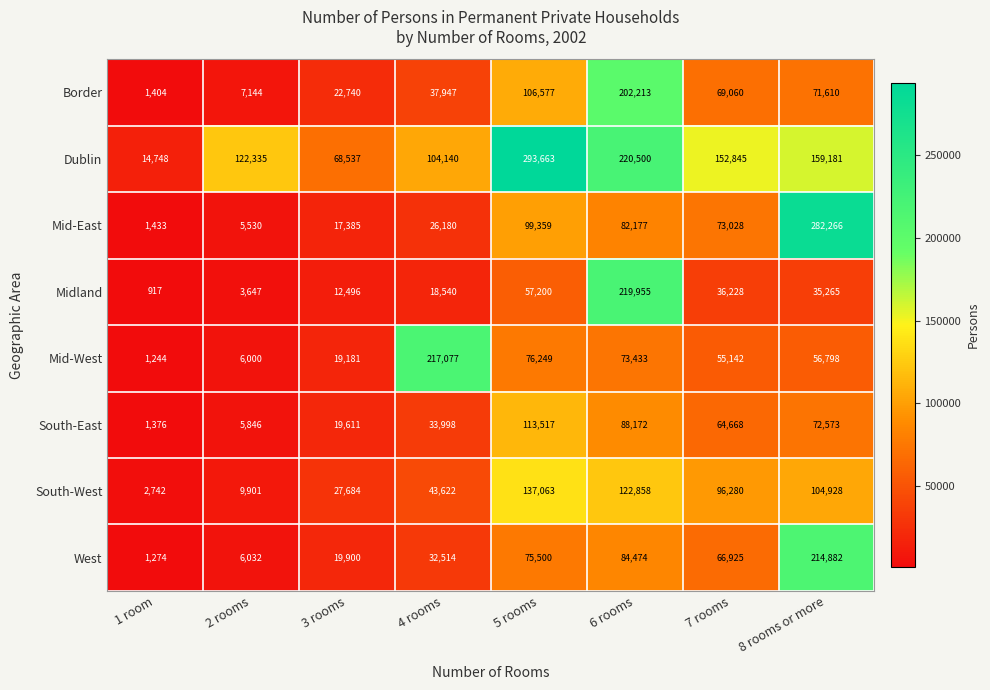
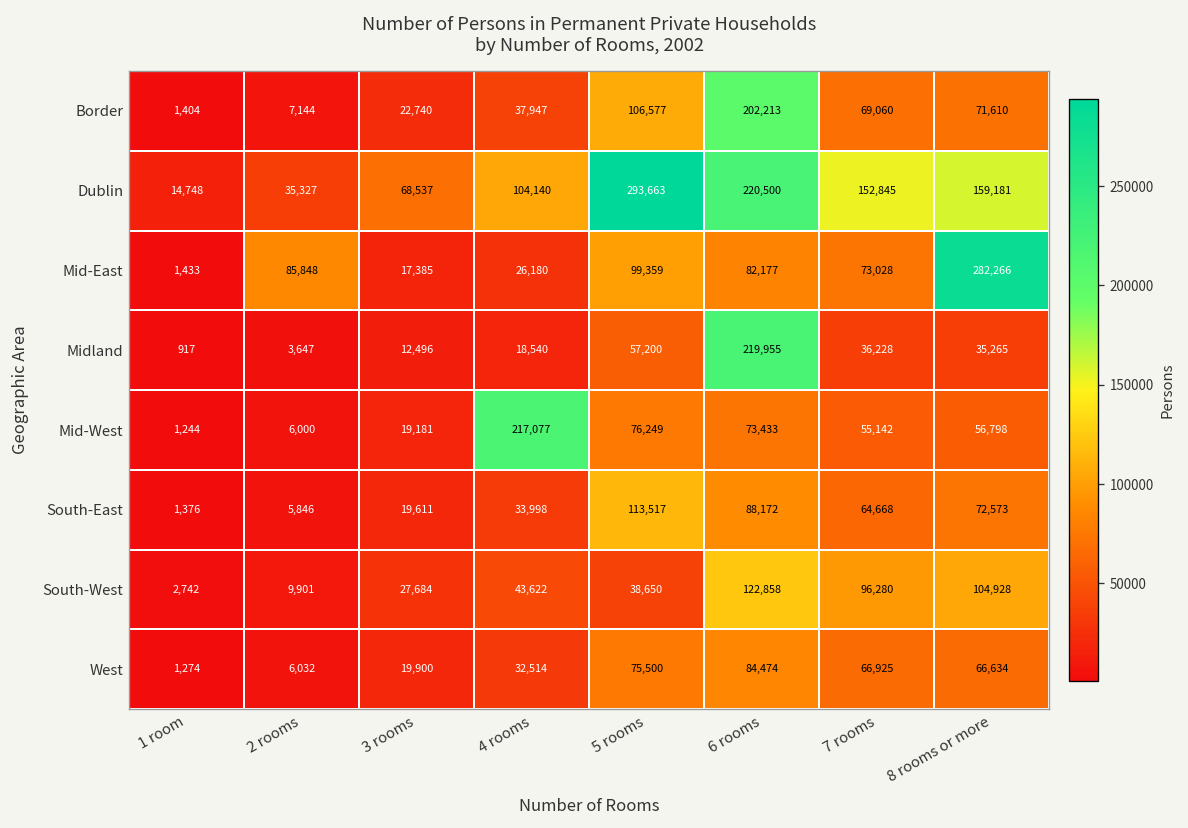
Dublin, 2 rooms: 122,335 -> 35,327
Mid-East, 2 rooms: 5,530 -> 85,848
South-West, 5 rooms: 137,063 -> 38,650
West, 8 rooms or more: 214,882 -> 66,634
